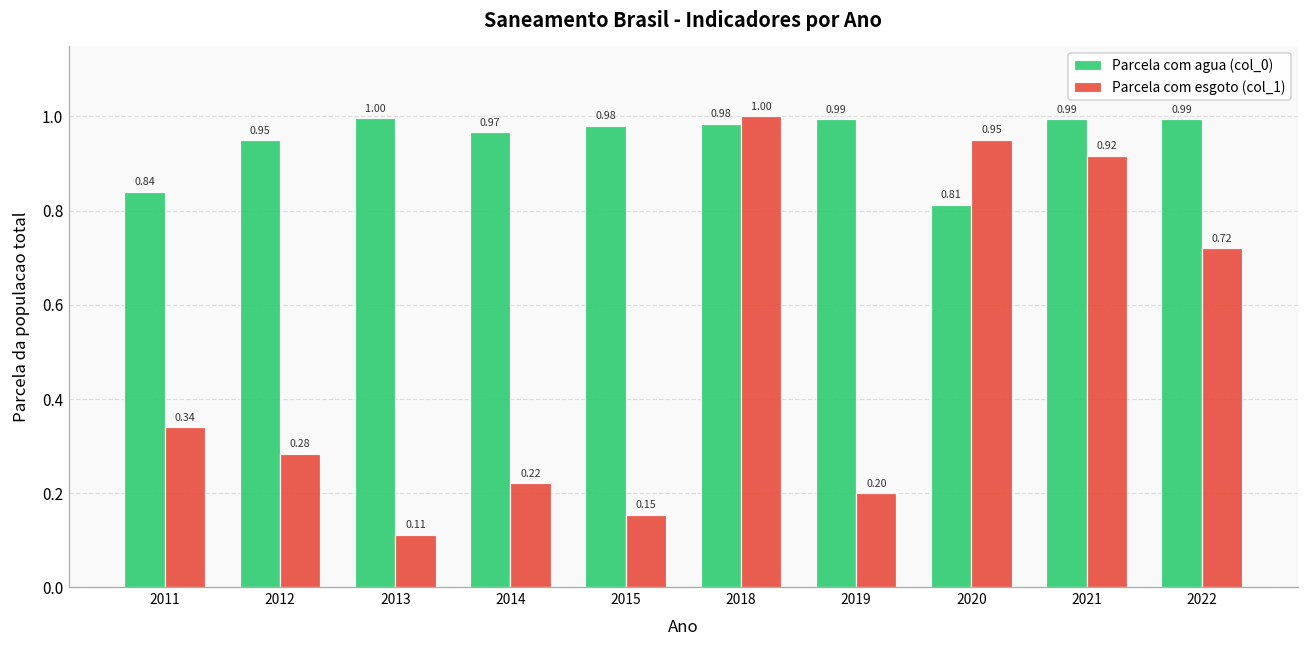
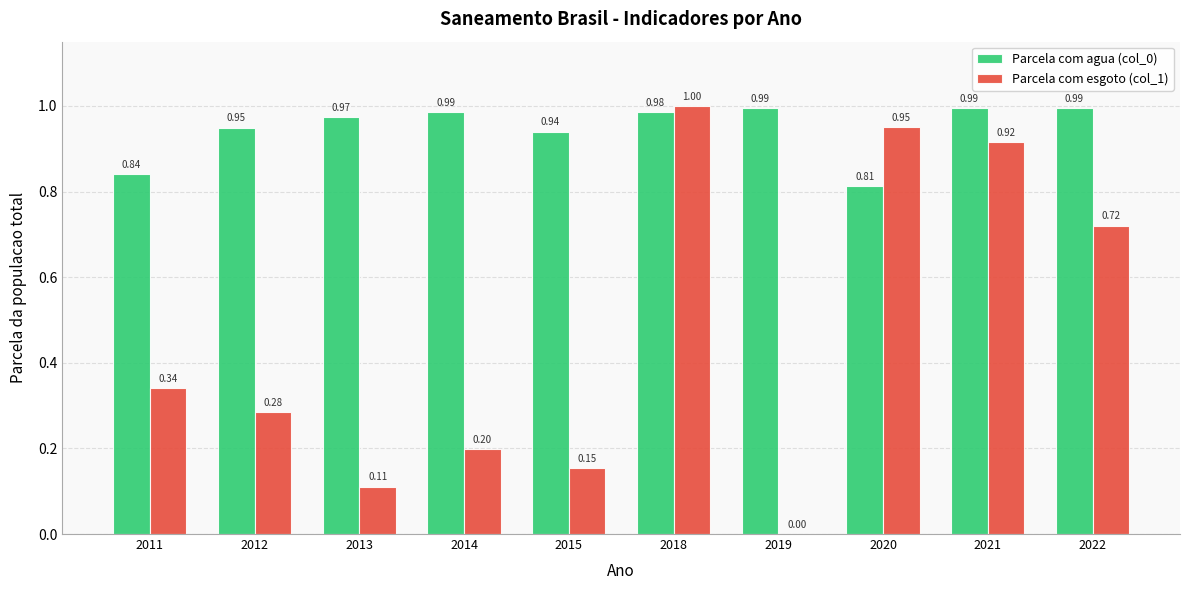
Parcela com agua (col_0), 2013: 1.00 -> 0.97
Parcela com agua (col_0), 2014: 0.97 -> 0.99
Parcela com esgoto (col_1), 2014: 0.22 -> 0.20
Parcela com agua (col_0), 2015: 0.98 -> 0.94
Parcela com esgoto (col_1), 2019: 0.20 -> 0.00
